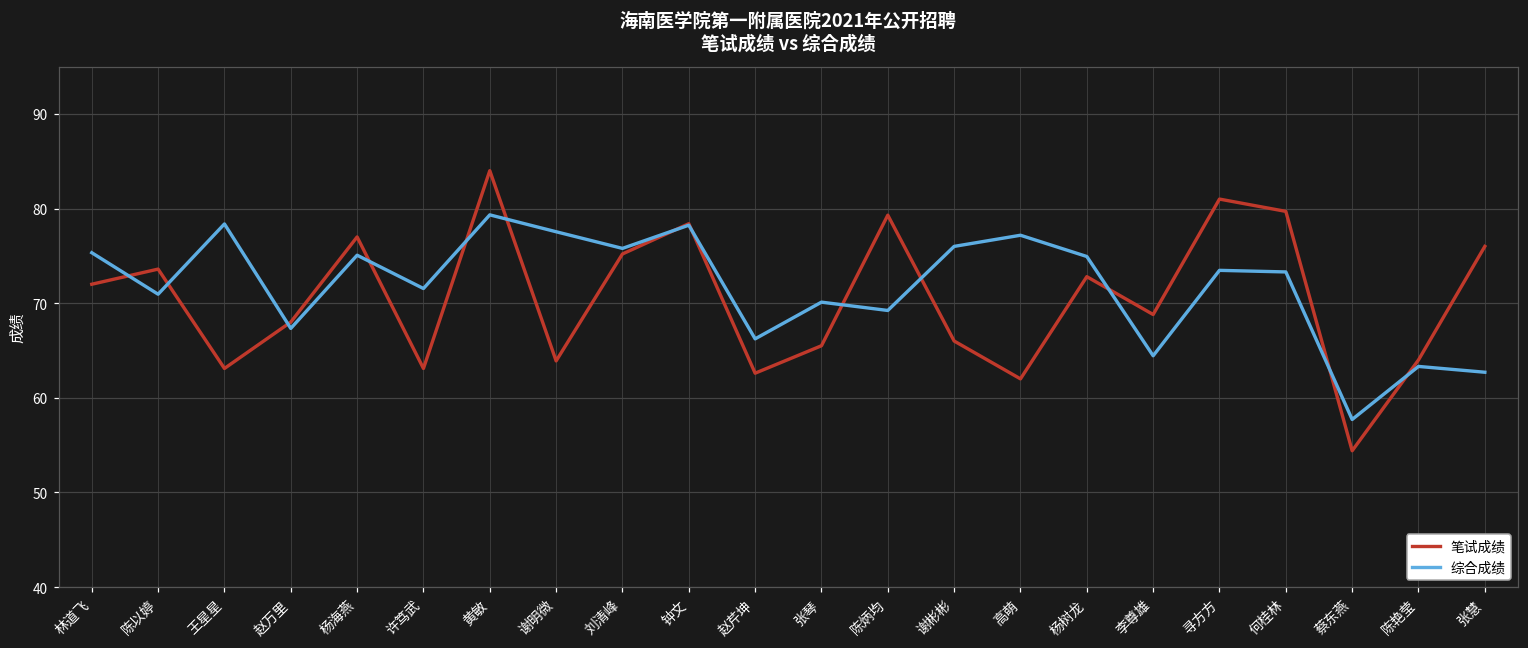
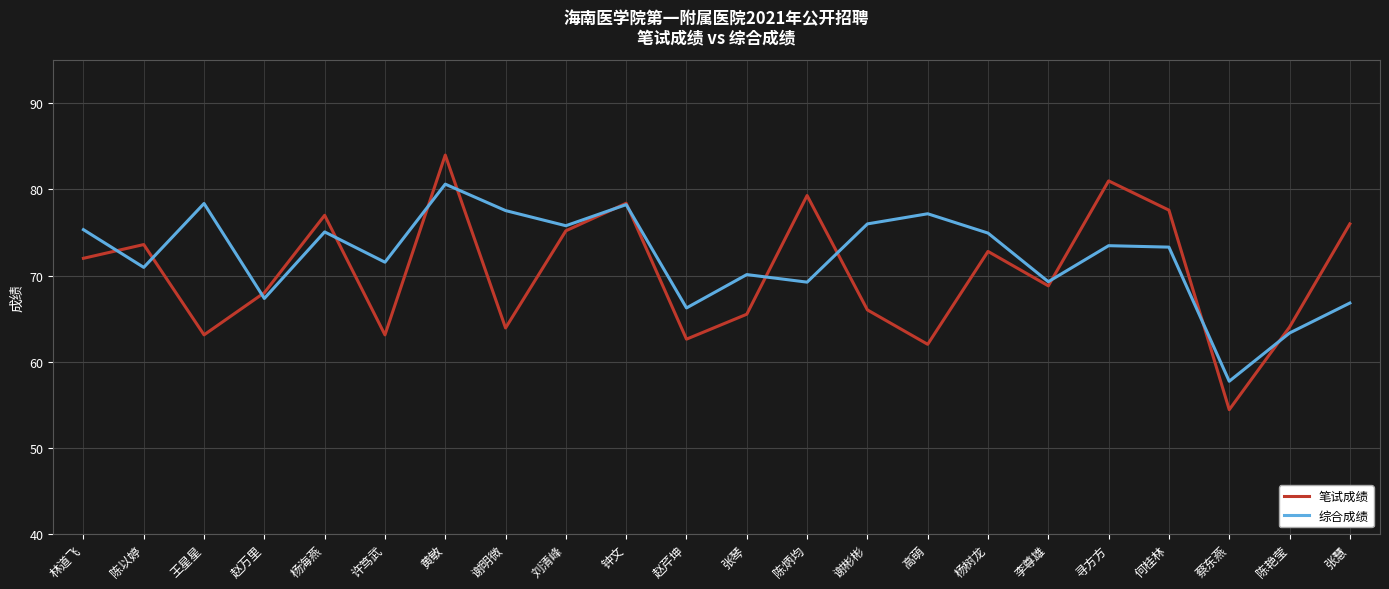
综合成绩, 黄敏: 79 -> 81
综合成绩, 李尊雄: 64 -> 69
笔试成绩, 何桂林: 80 -> 78
综合成绩, 张慧: 63 -> 67
